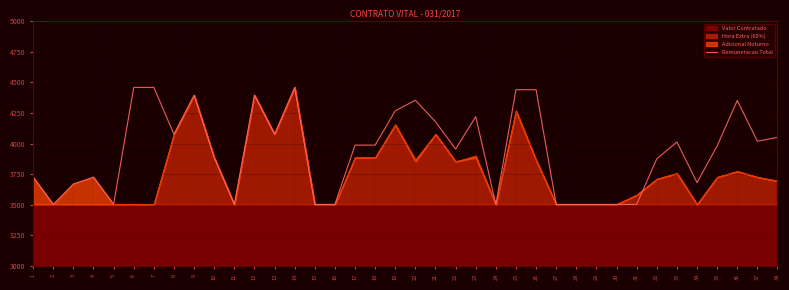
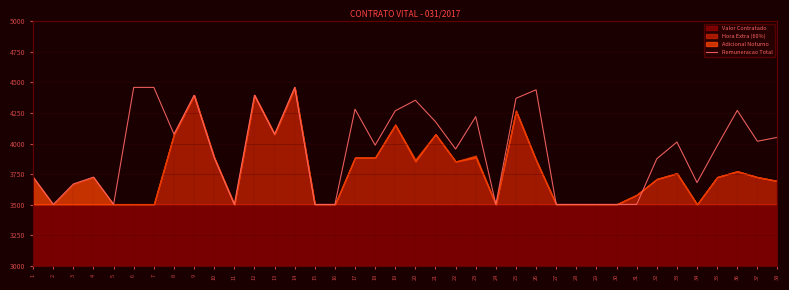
Remuneracao Total, 17: 3990 -> 4280
Remuneracao Total, 25: 4440 -> 4370
Remuneracao Total, 36: 4350 -> 4270
